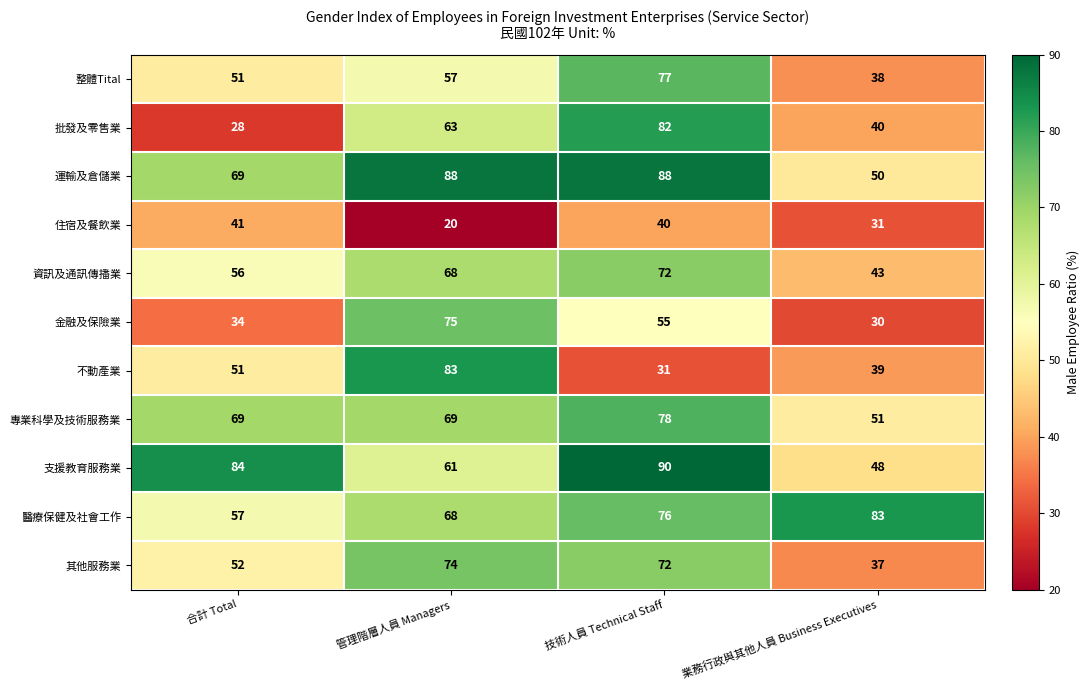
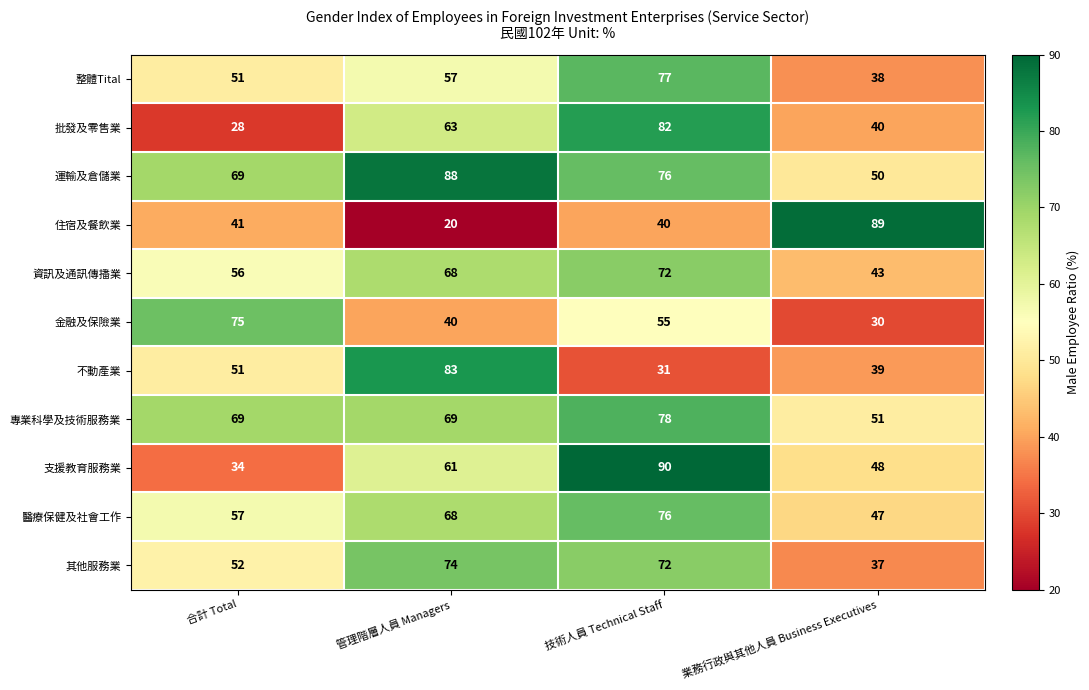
運輸及倉儲業, 技術人員 Technical Staff: 88 -> 76
住宿及餐飲業, 業務行政與其他人員 Business Executives: 31 -> 89
金融及保險業, 合計 Total: 34 -> 75
金融及保險業, 管理階層人員 Managers: 75 -> 40
支援教育服務業, 合計 Total: 84 -> 34
醫療保健及社會工作, 業務行政與其他人員 Business Executives: 83 -> 47
